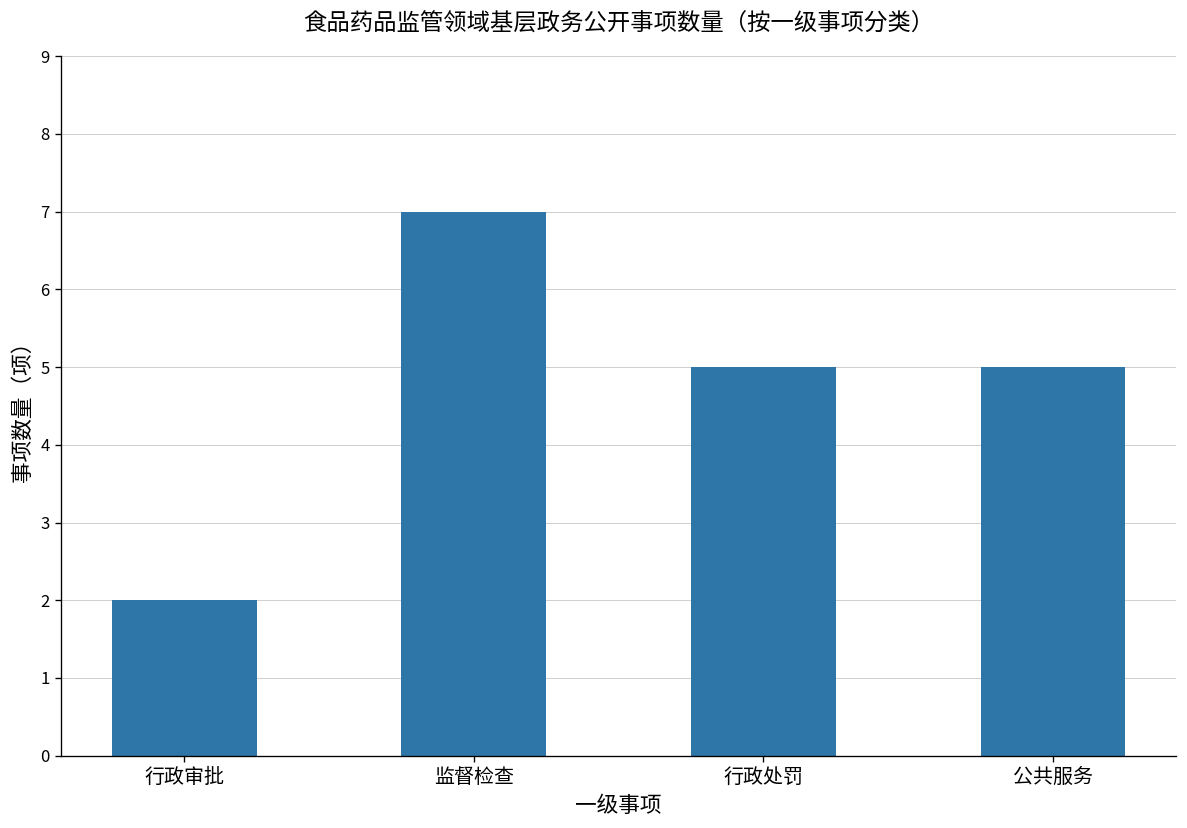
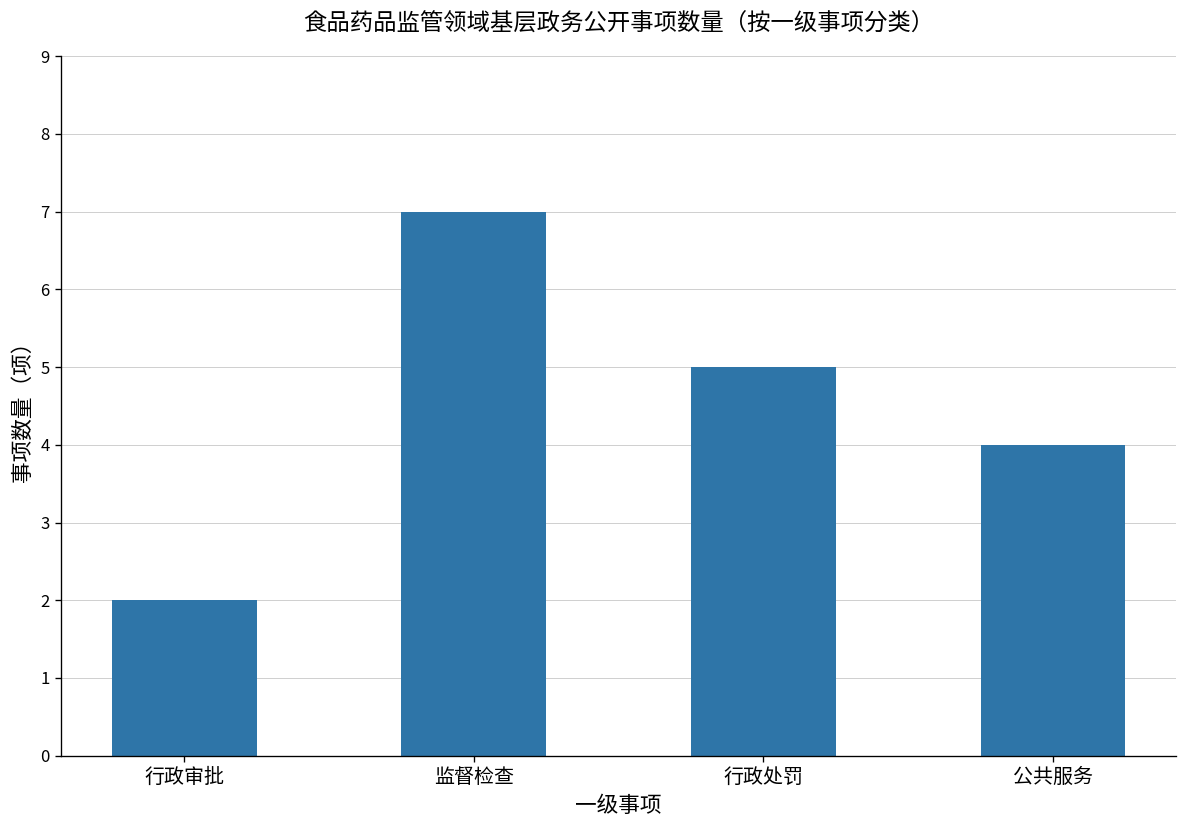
公共服务: 5 -> 4
